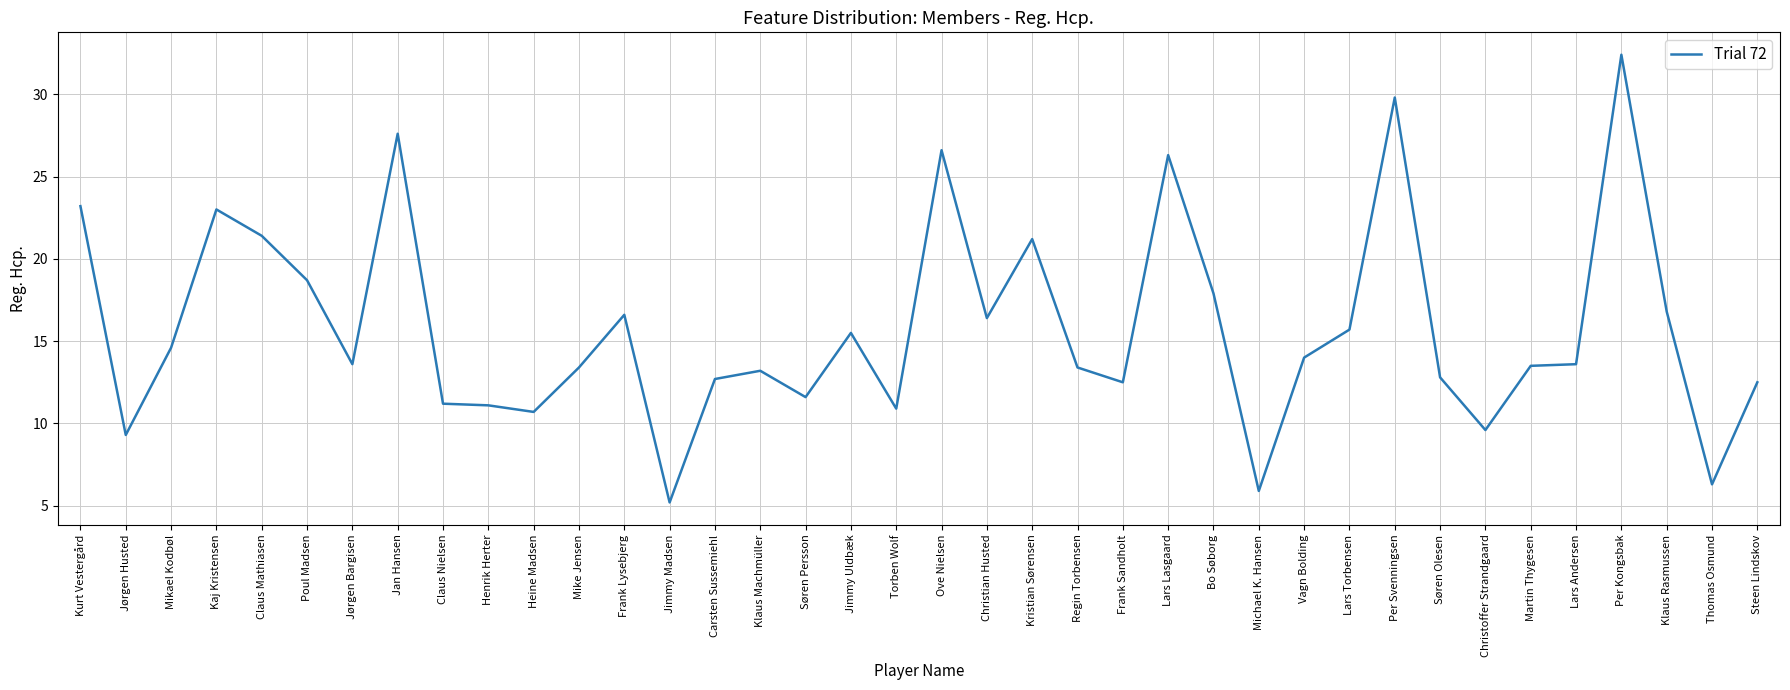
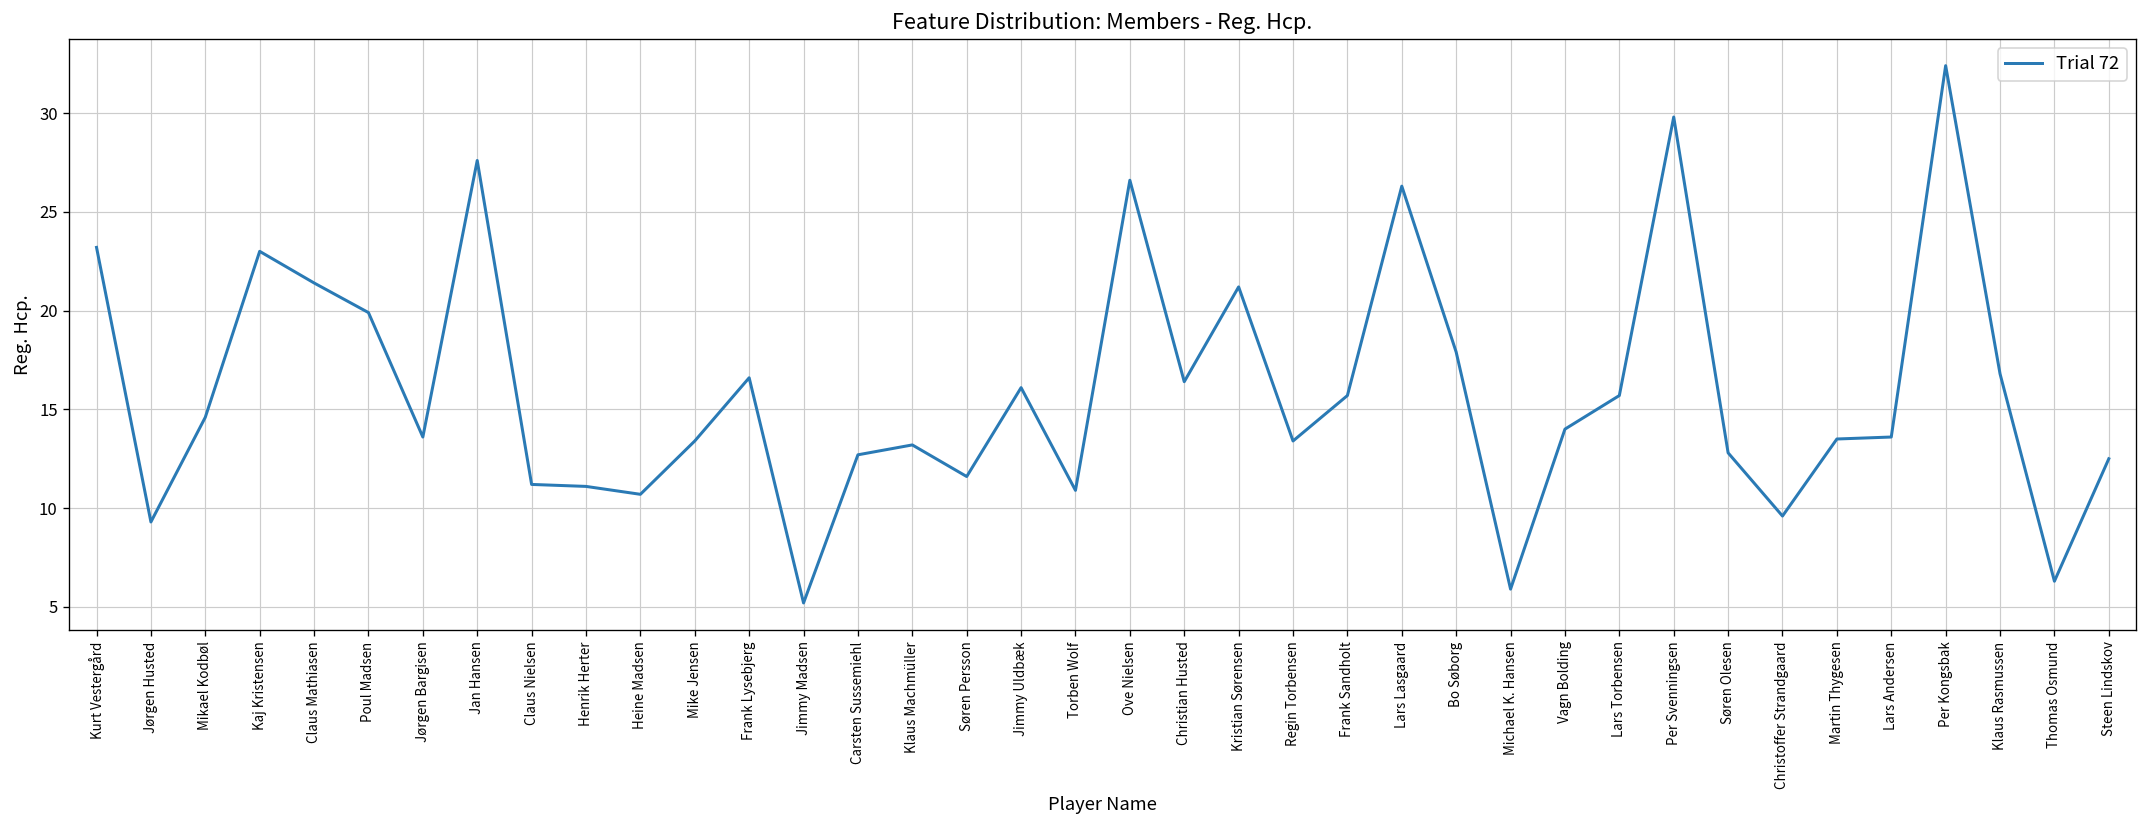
Poul Madsen: 18.7 -> 19.9
Jimmy Uldbæk: 15.5 -> 16.1
Frank Sandholt: 12.5 -> 15.7
